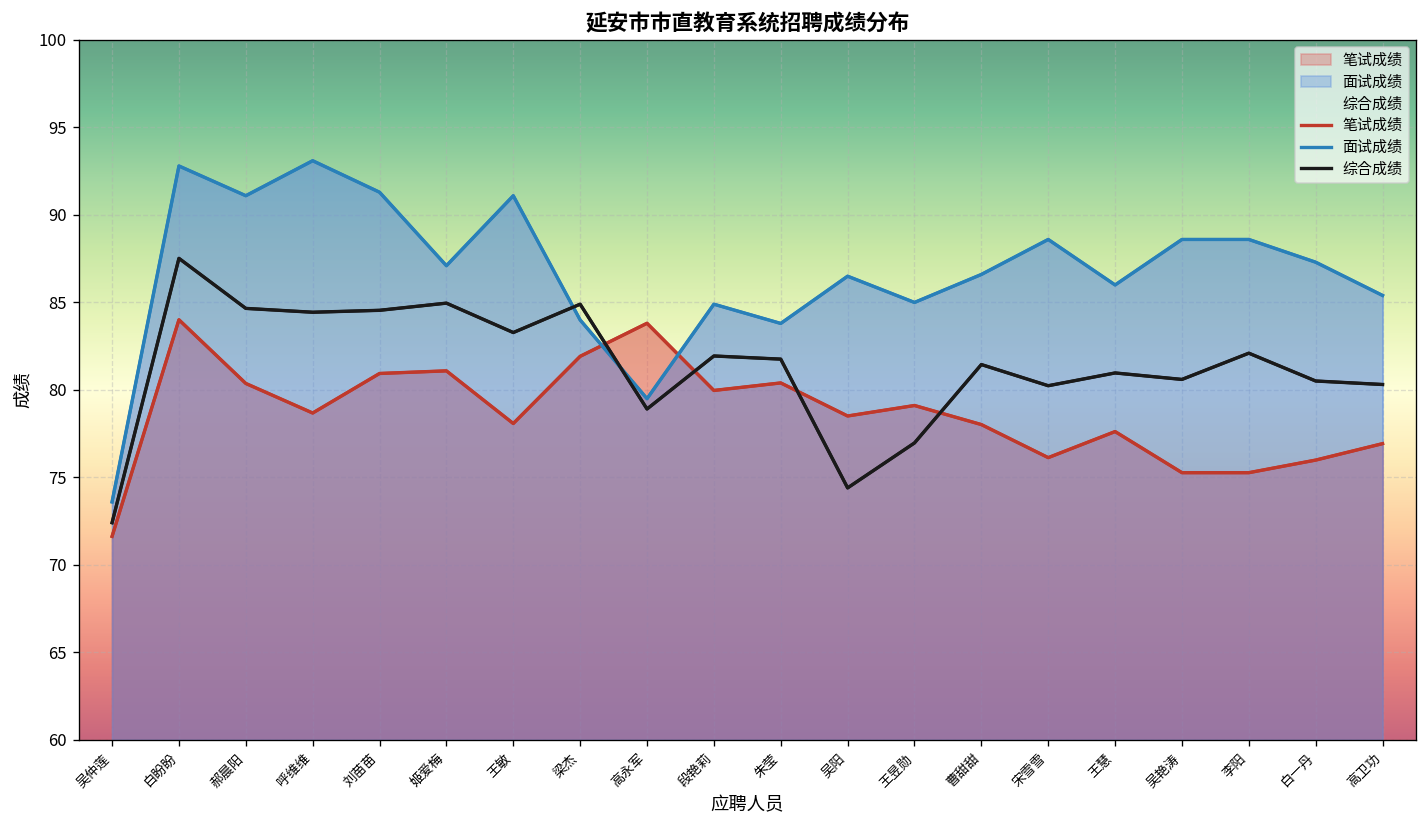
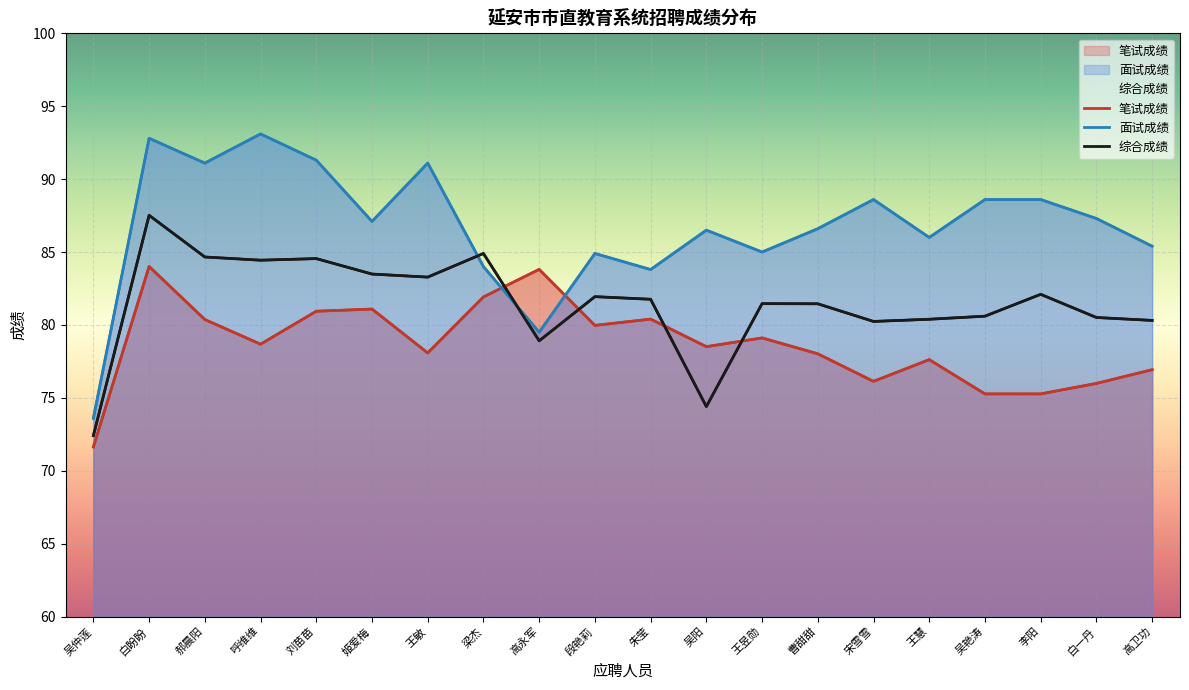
综合成绩, 姬爱梅: 85.0 -> 83.5
综合成绩, 王昱勋: 77.0 -> 81.5
综合成绩, 王慧: 81.0 -> 80.4
